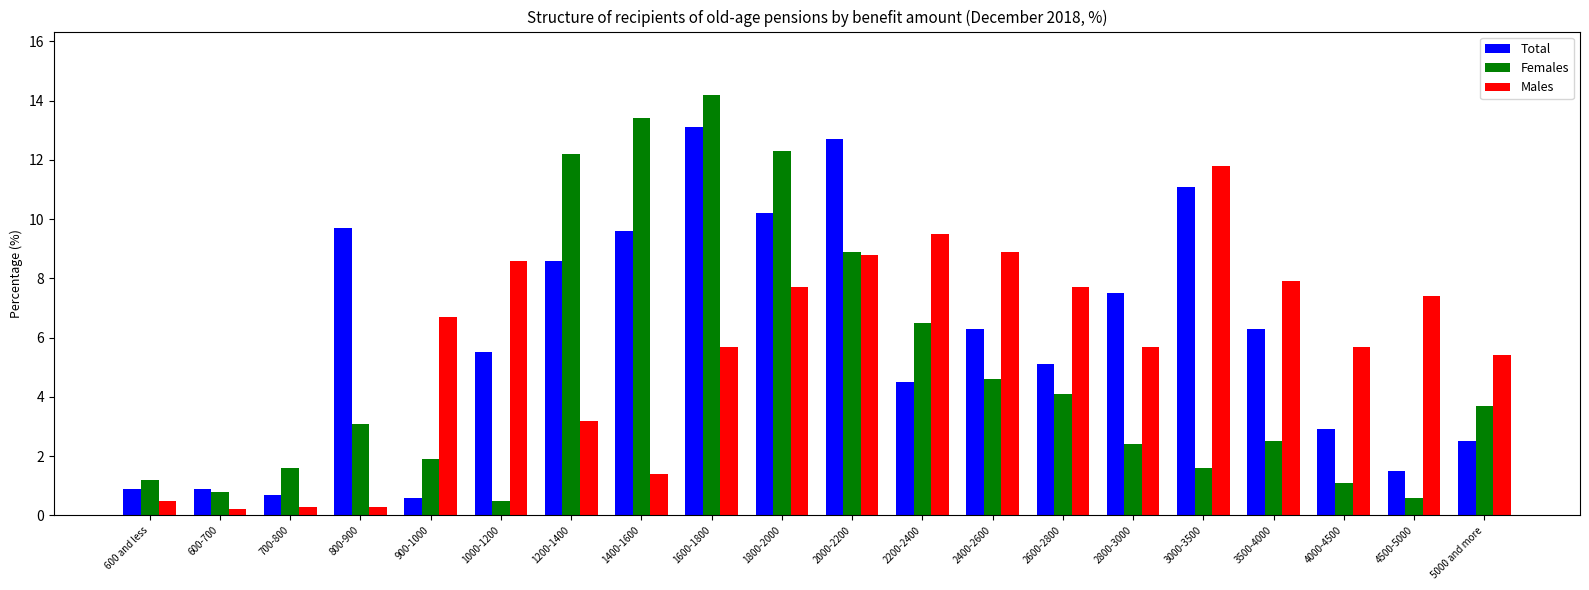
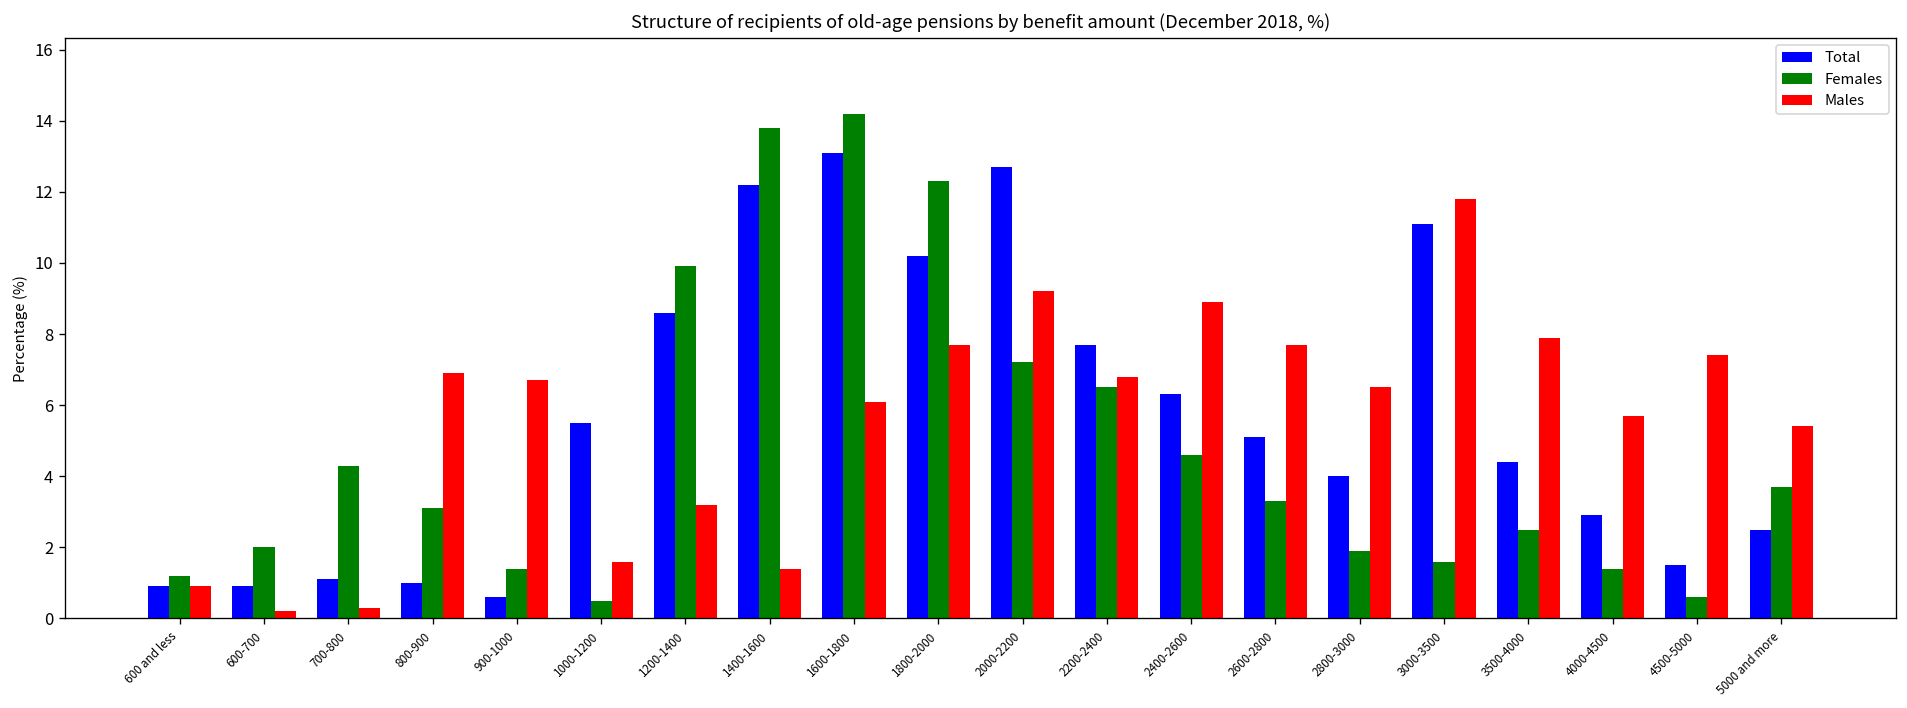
Males, 600 and less: 0.5 -> 0.9
Females, 600-700: 0.8 -> 2.0
Total, 700-800: 0.7 -> 1.1
Females, 700-800: 1.6 -> 4.3
Total, 800-900: 9.7 -> 1.0
Males, 800-900: 0.3 -> 6.9
Females, 900-1000: 1.9 -> 1.4
Males, 1000-1200: 8.6 -> 1.6
Females, 1200-1400: 12.2 -> 9.9
Total, 1400-1600: 9.6 -> 12.2
Females, 1400-1600: 13.4 -> 13.8
Males, 1600-1800: 5.7 -> 6.1
Females, 2000-2200: 8.9 -> 7.2
Males, 2000-2200: 8.8 -> 9.2
Total, 2200-2400: 4.5 -> 7.7
Males, 2200-2400: 9.5 -> 6.8
Females, 2600-2800: 4.1 -> 3.3
Total, 2800-3000: 7.5 -> 4.0
Females, 2800-3000: 2.4 -> 1.9
Males, 2800-3000: 5.7 -> 6.5
Total, 3500-4000: 6.3 -> 4.4
Females, 4000-4500: 1.1 -> 1.4
